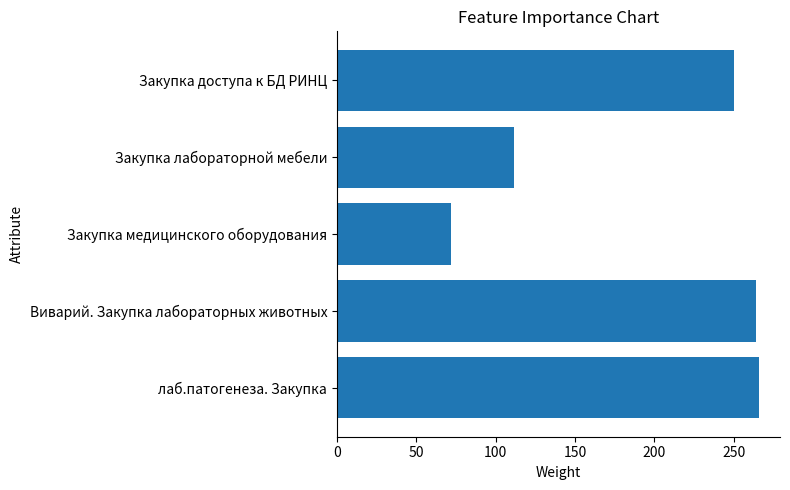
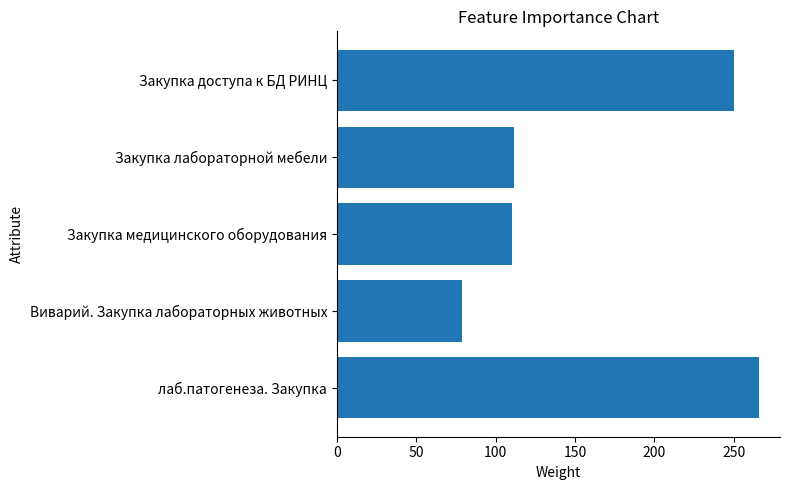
Закупка медицинского оборудования: 72 -> 110
Виварий. Закупка лабораторных животных: 264 -> 79
